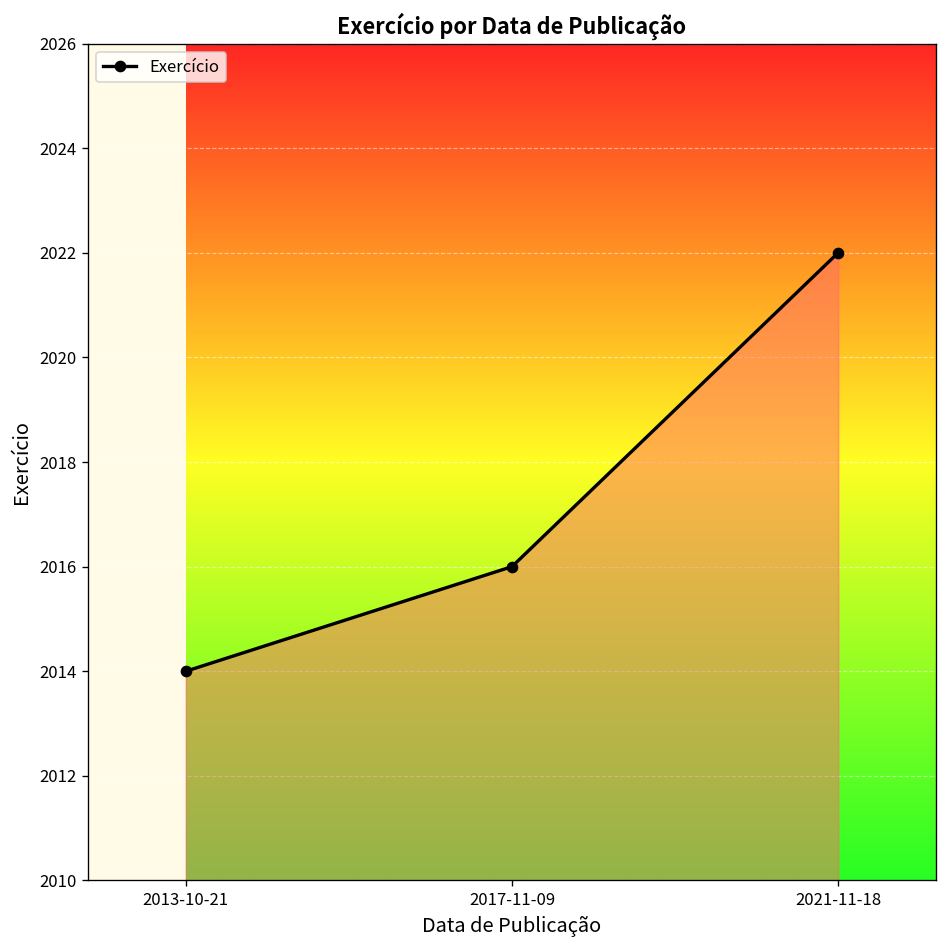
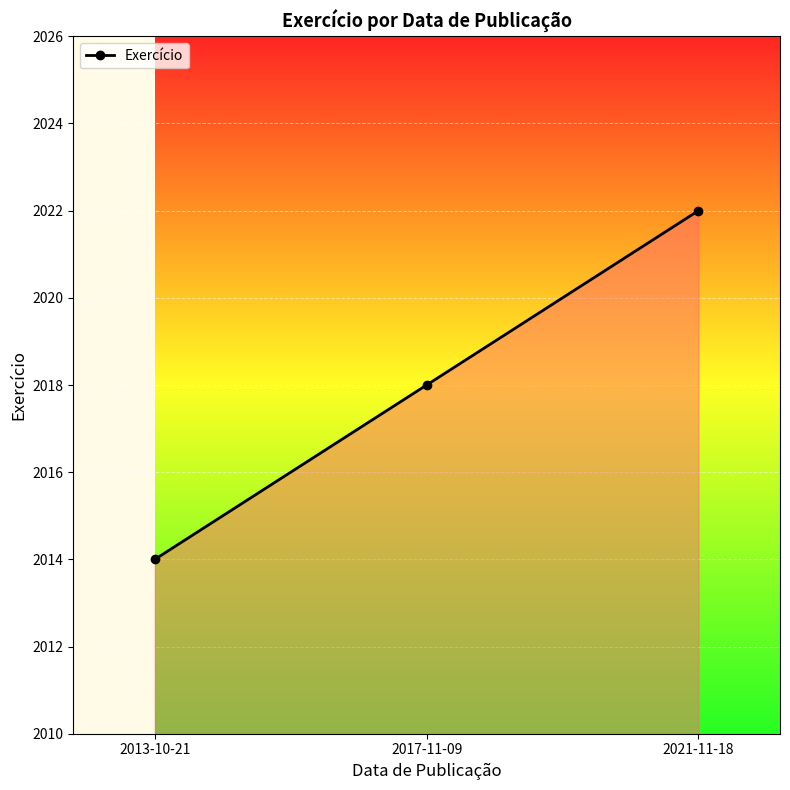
2017-11-09: 2016 -> 2018
